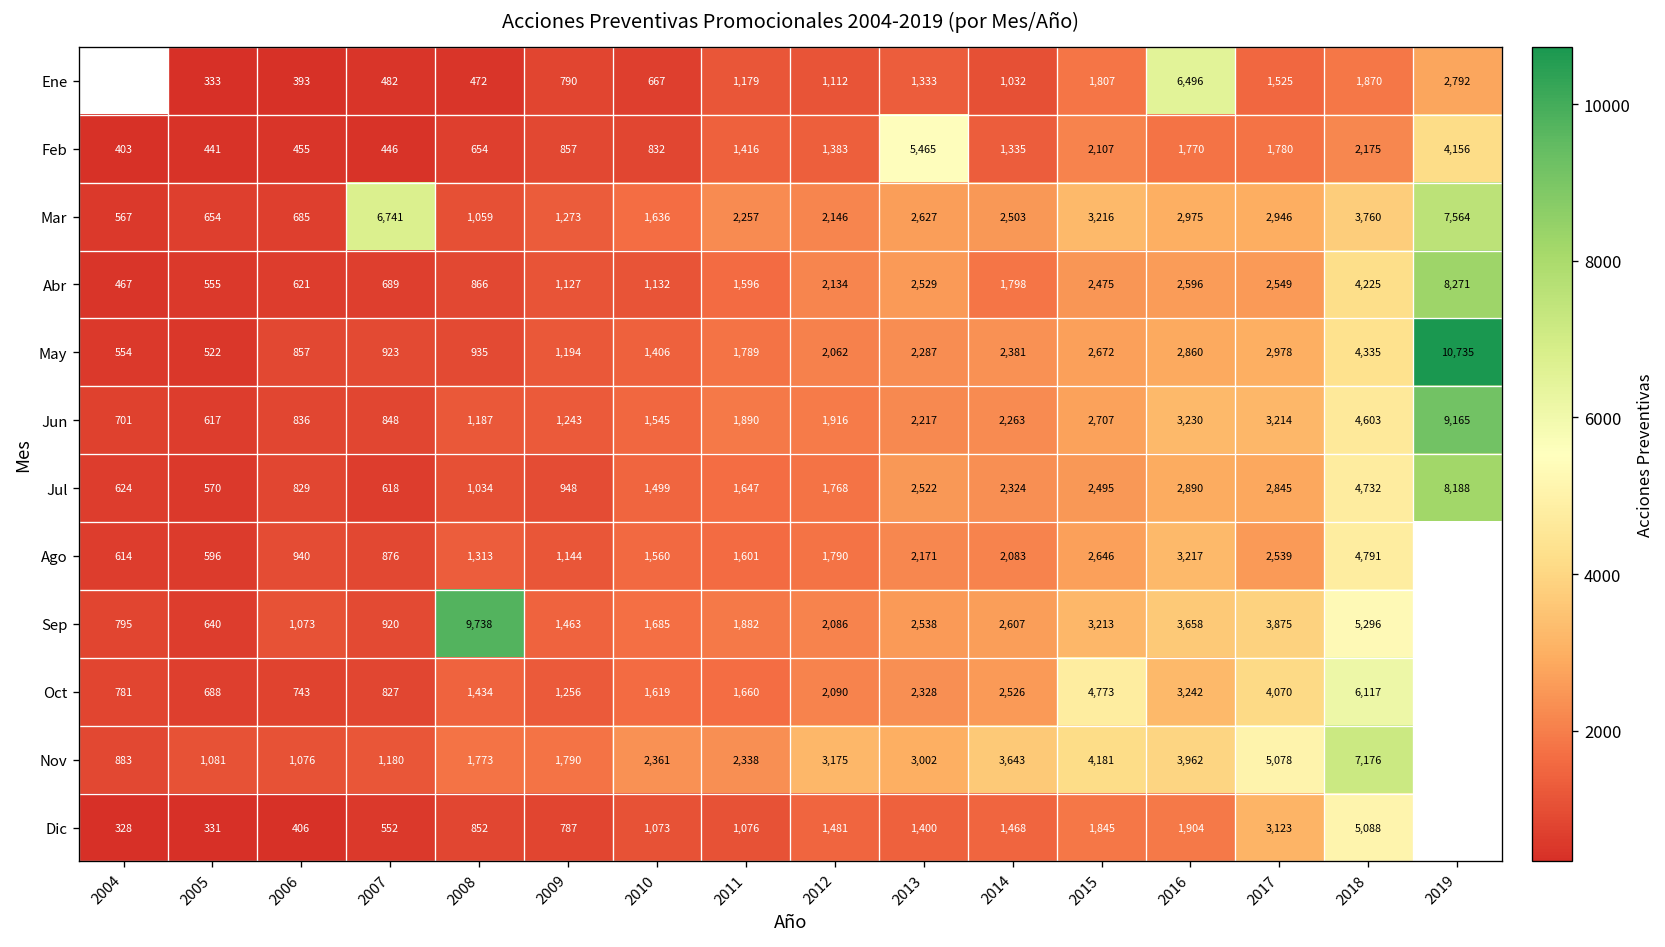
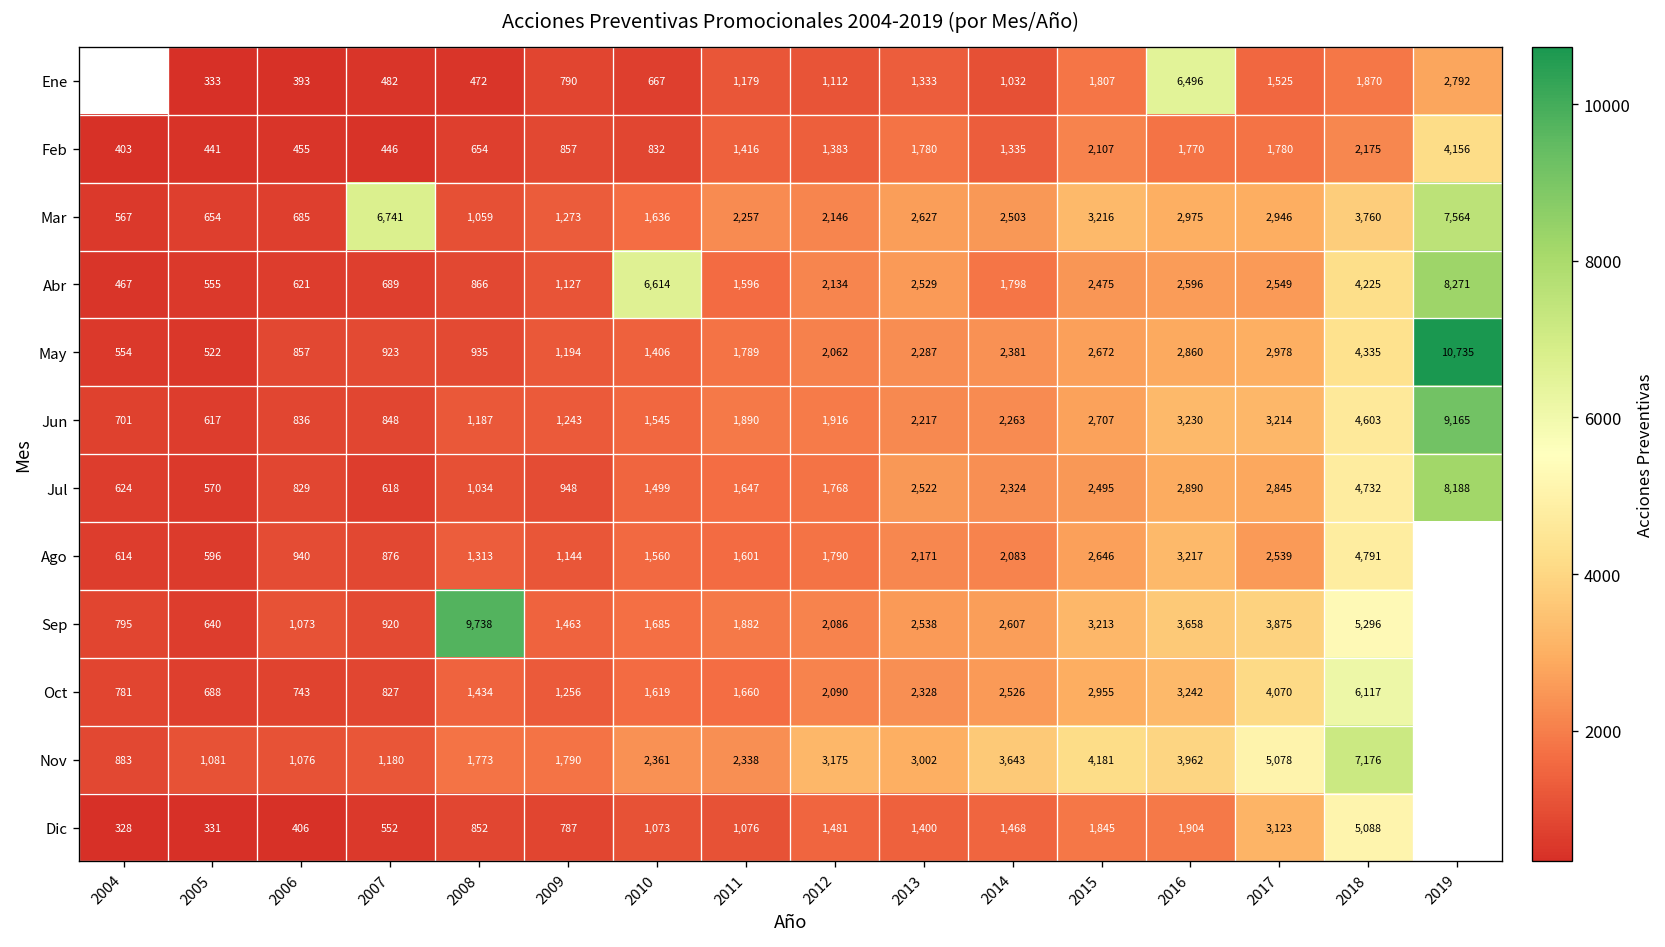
Feb, 2013: 5,465 -> 1,780
Abr, 2010: 1,132 -> 6,614
Oct, 2015: 4,773 -> 2,955
